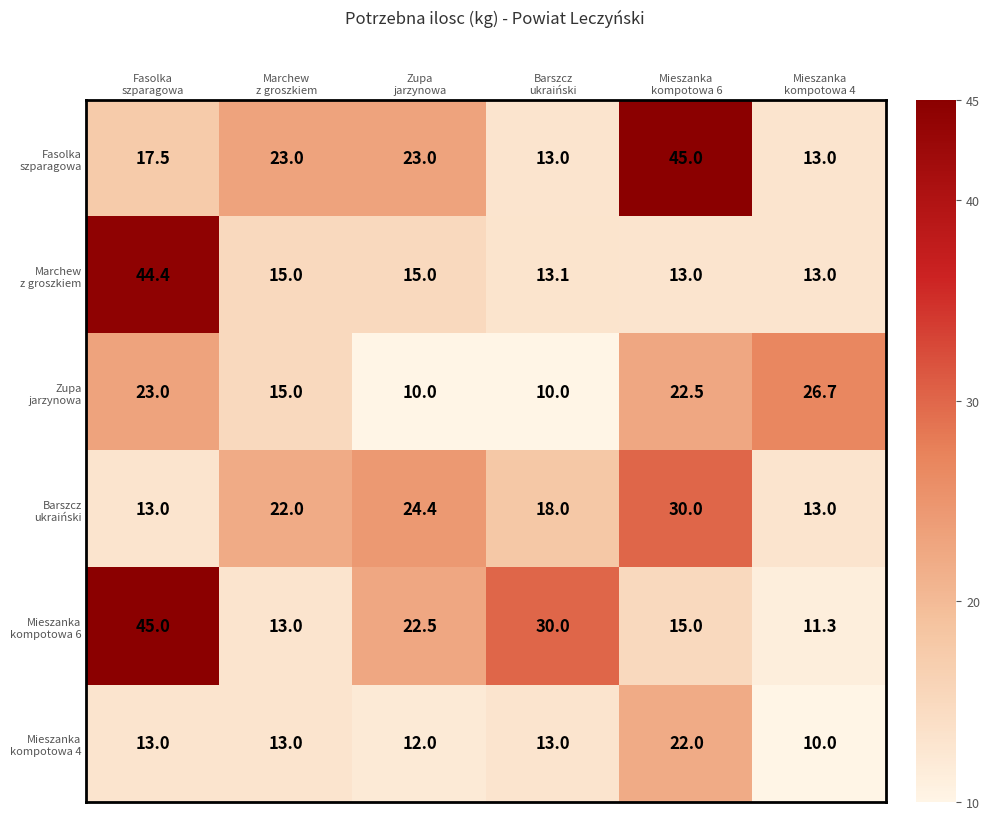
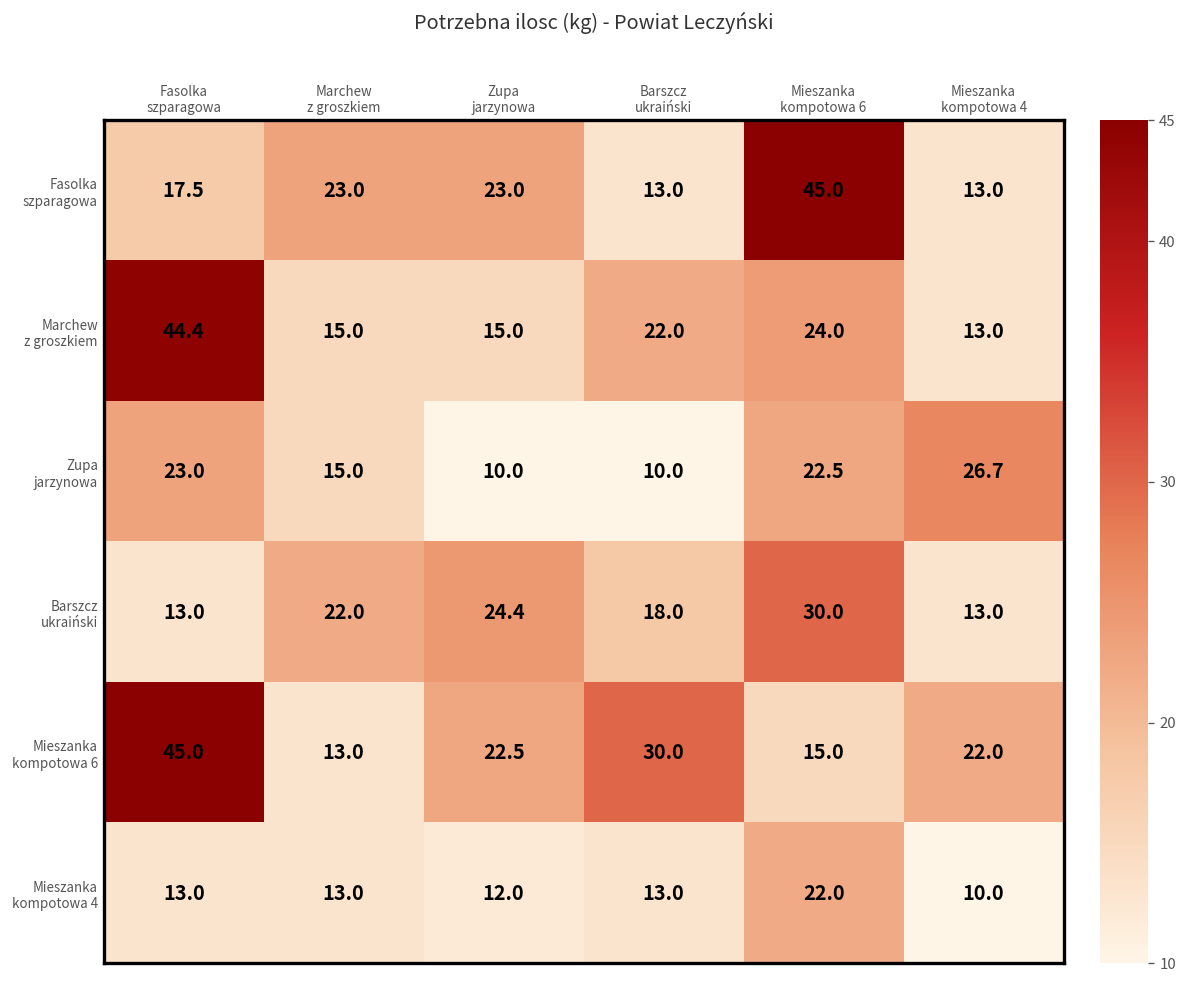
Marchew z groszkiem, Barszcz ukraiński: 13.1 -> 22.0
Marchew z groszkiem, Mieszanka kompotowa 6: 13.0 -> 24.0
Mieszanka kompotowa 6, Mieszanka kompotowa 4: 11.3 -> 22.0
